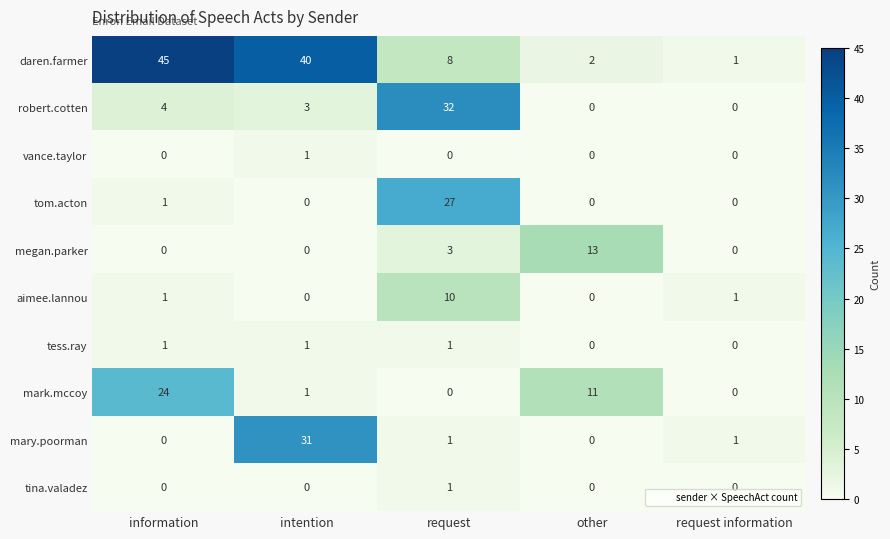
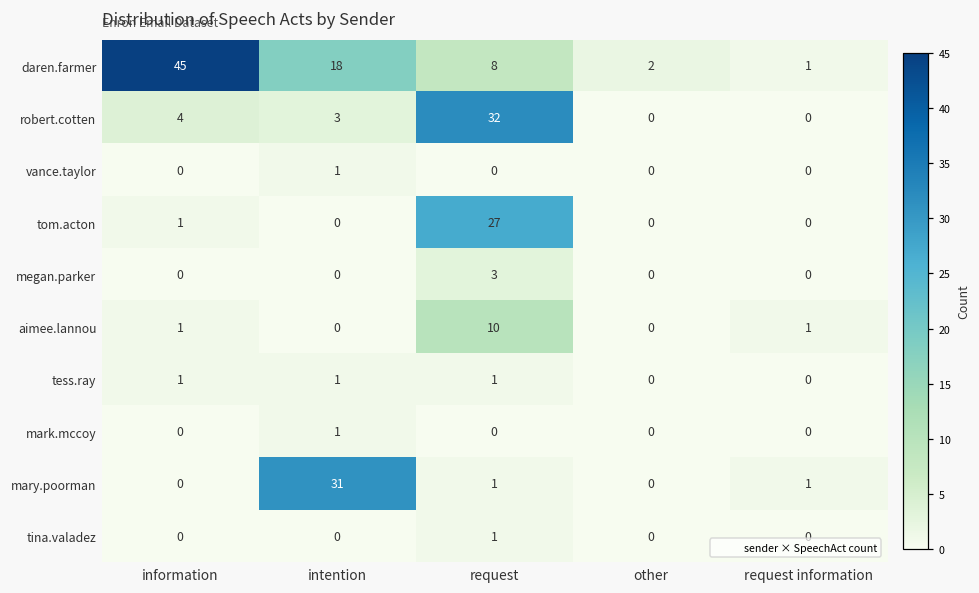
daren.farmer, intention: 40 -> 18
megan.parker, other: 13 -> 0
mark.mccoy, information: 24 -> 0
mark.mccoy, other: 11 -> 0
